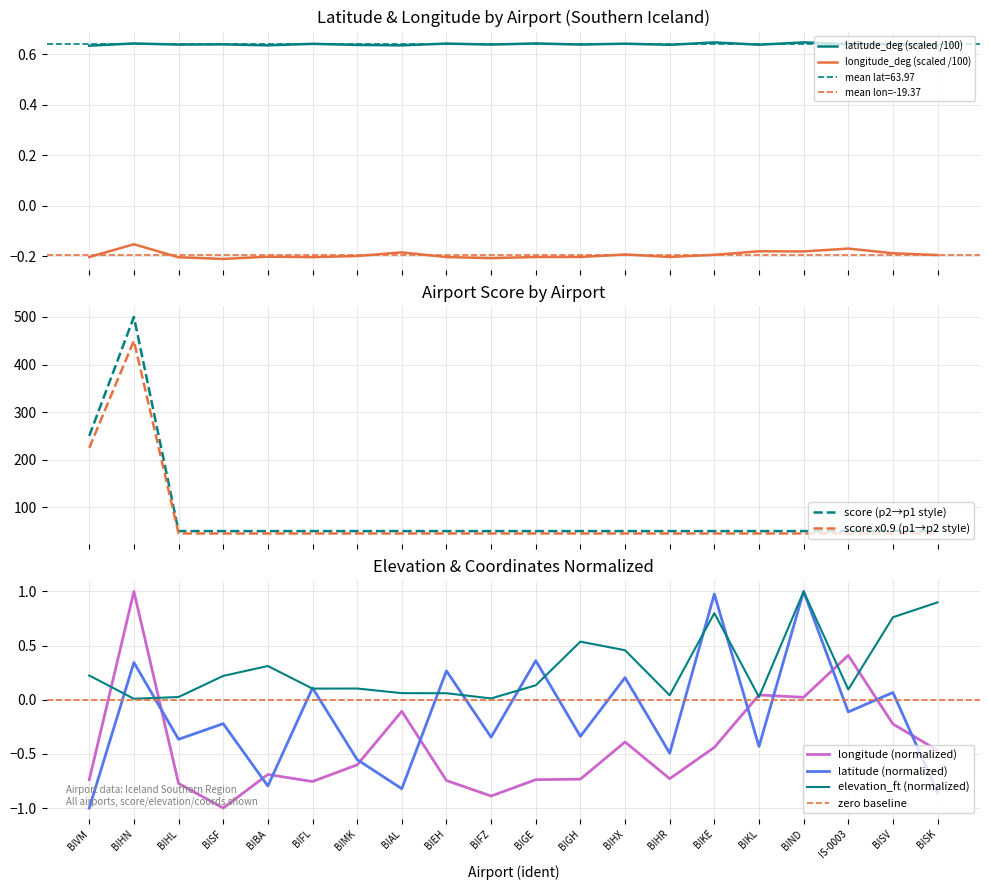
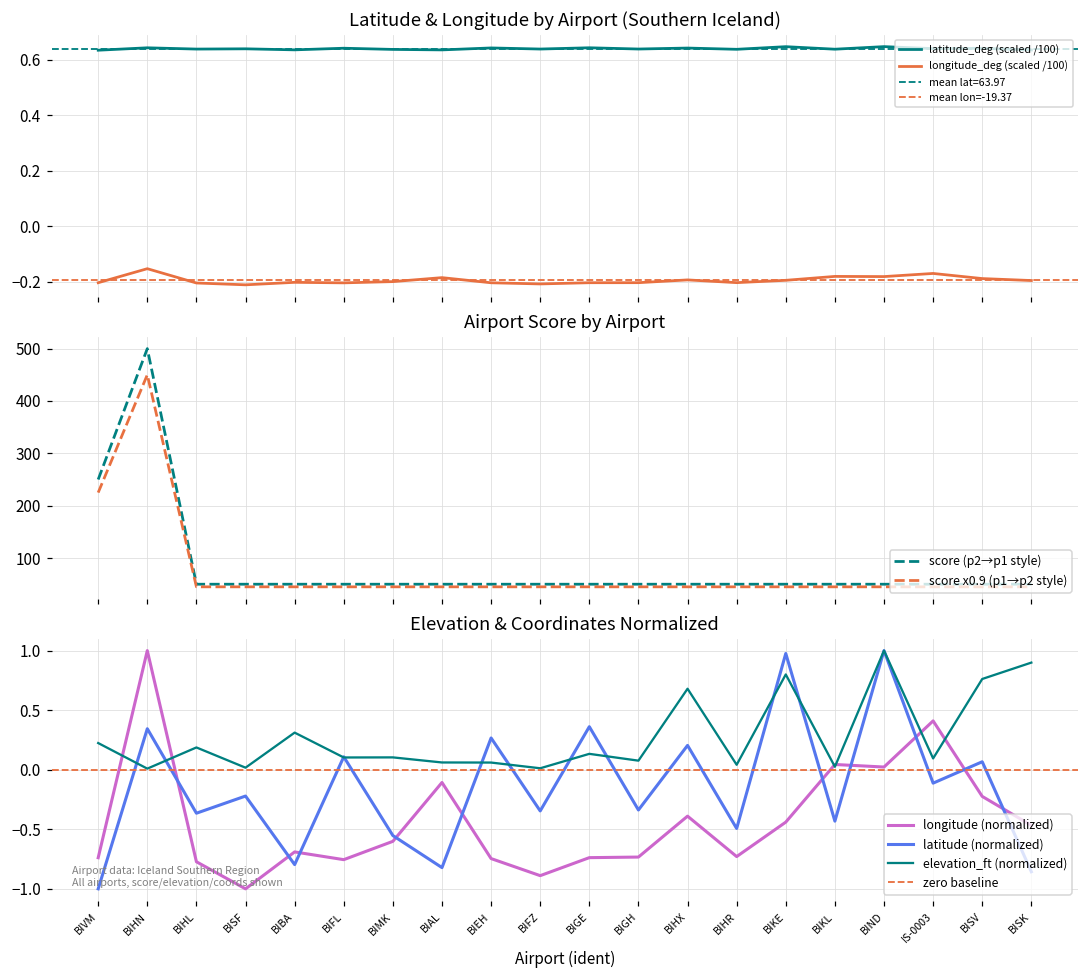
Elevation & Coordinates Normalized, elevation_ft (normalized), BIHL: 0.03 -> 0.19
Elevation & Coordinates Normalized, elevation_ft (normalized), BISF: 0.22 -> 0.02
Elevation & Coordinates Normalized, elevation_ft (normalized), BIGH: 0.54 -> 0.08
Elevation & Coordinates Normalized, elevation_ft (normalized), BIHX: 0.46 -> 0.68
